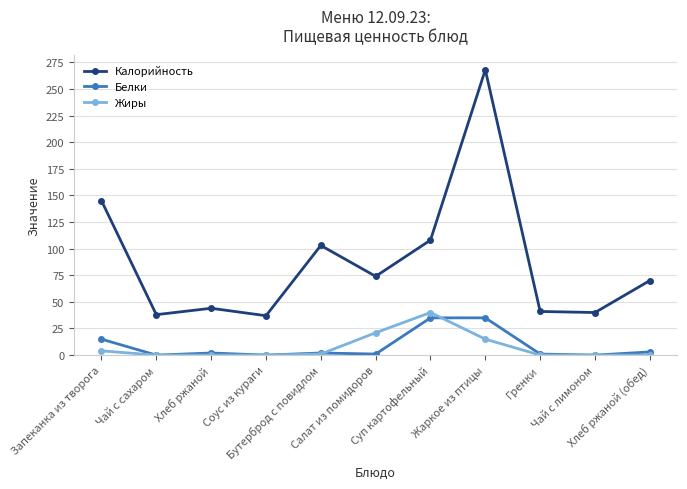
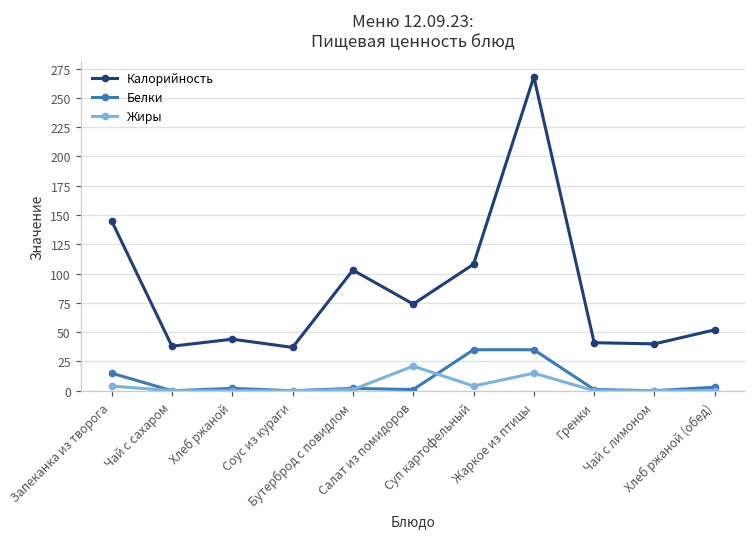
Жиры, Суп картофельный: 40 -> 4
Калорийность, Хлеб ржаной (обед): 70 -> 52
